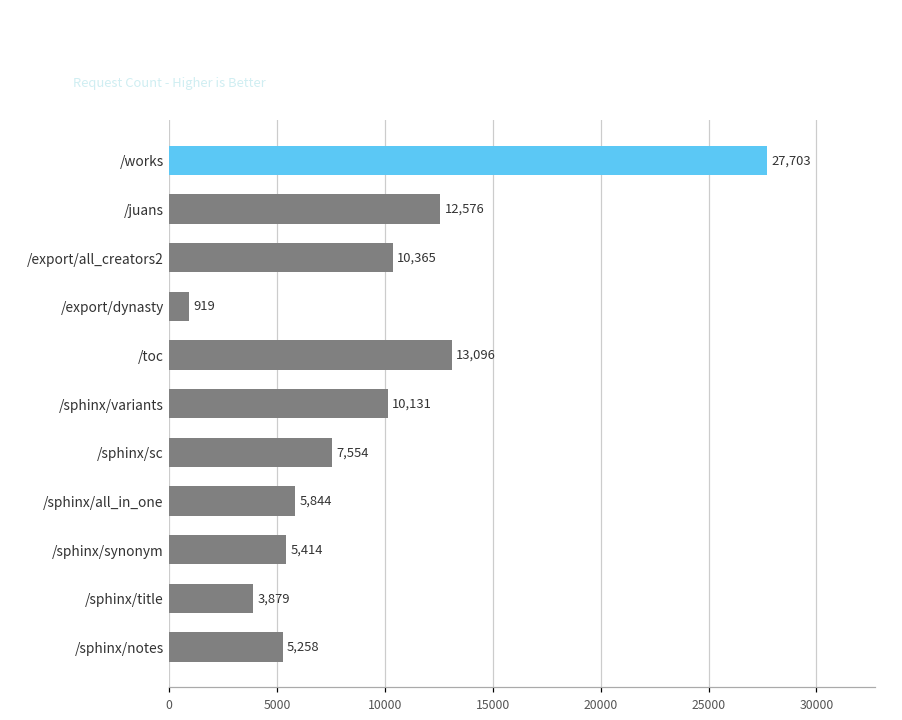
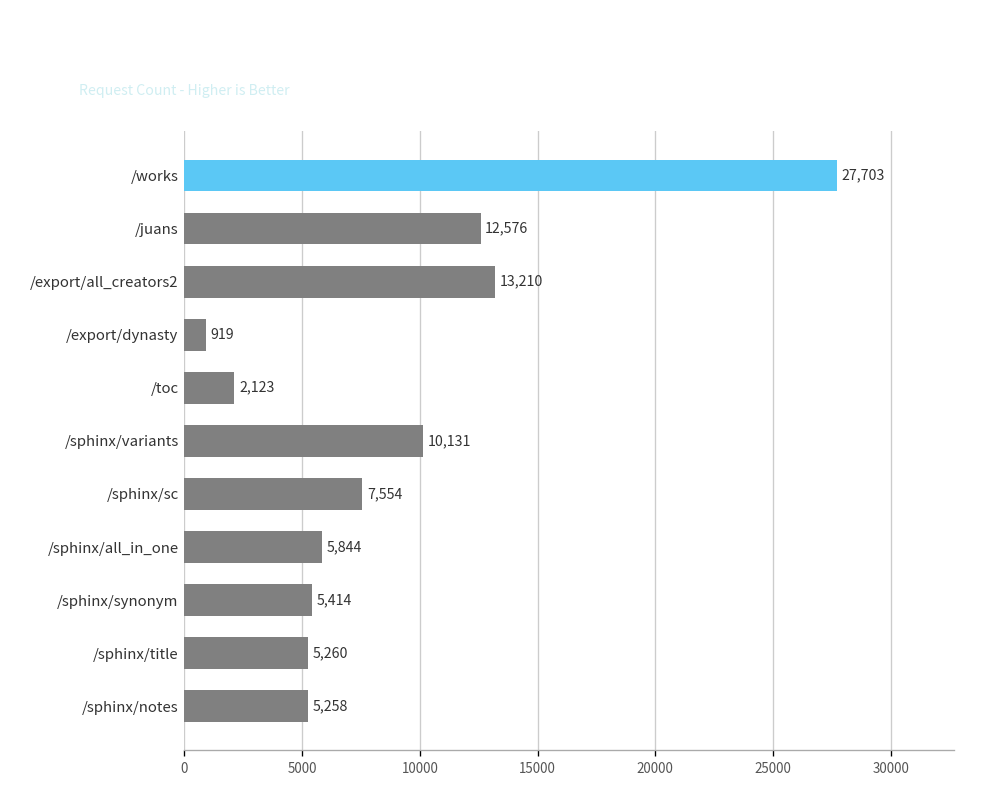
/export/all_creators2: 10,365 -> 13,210
/toc: 13,096 -> 2,123
/sphinx/title: 3,879 -> 5,260
